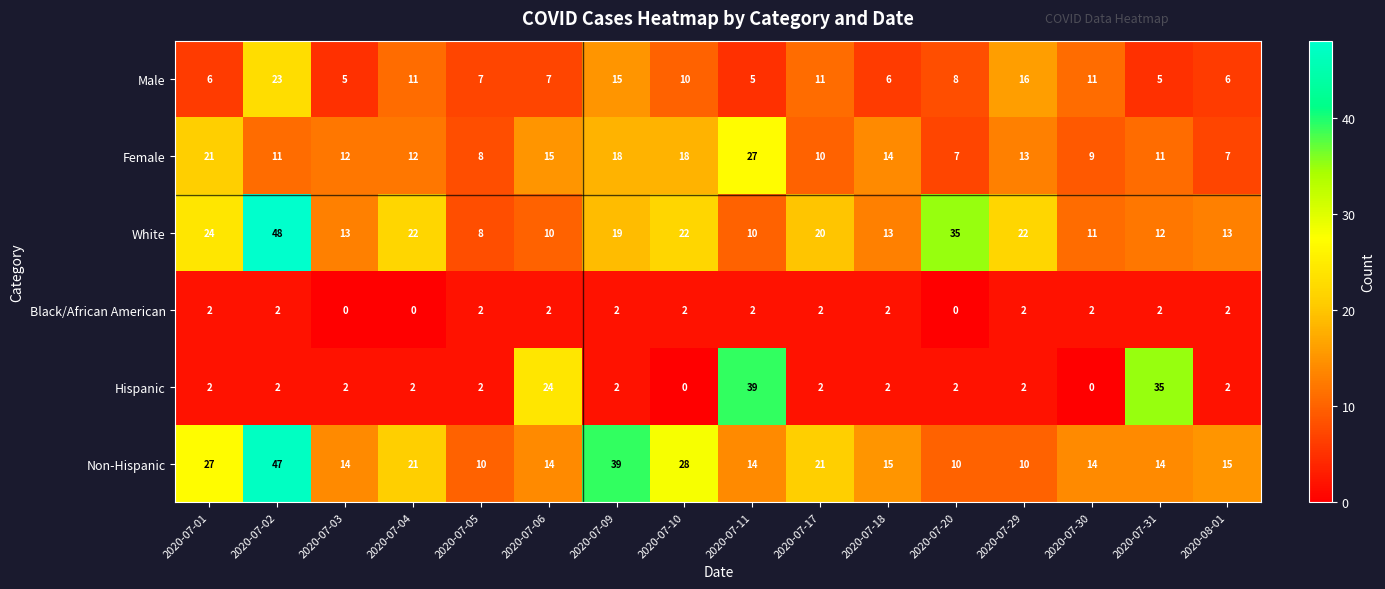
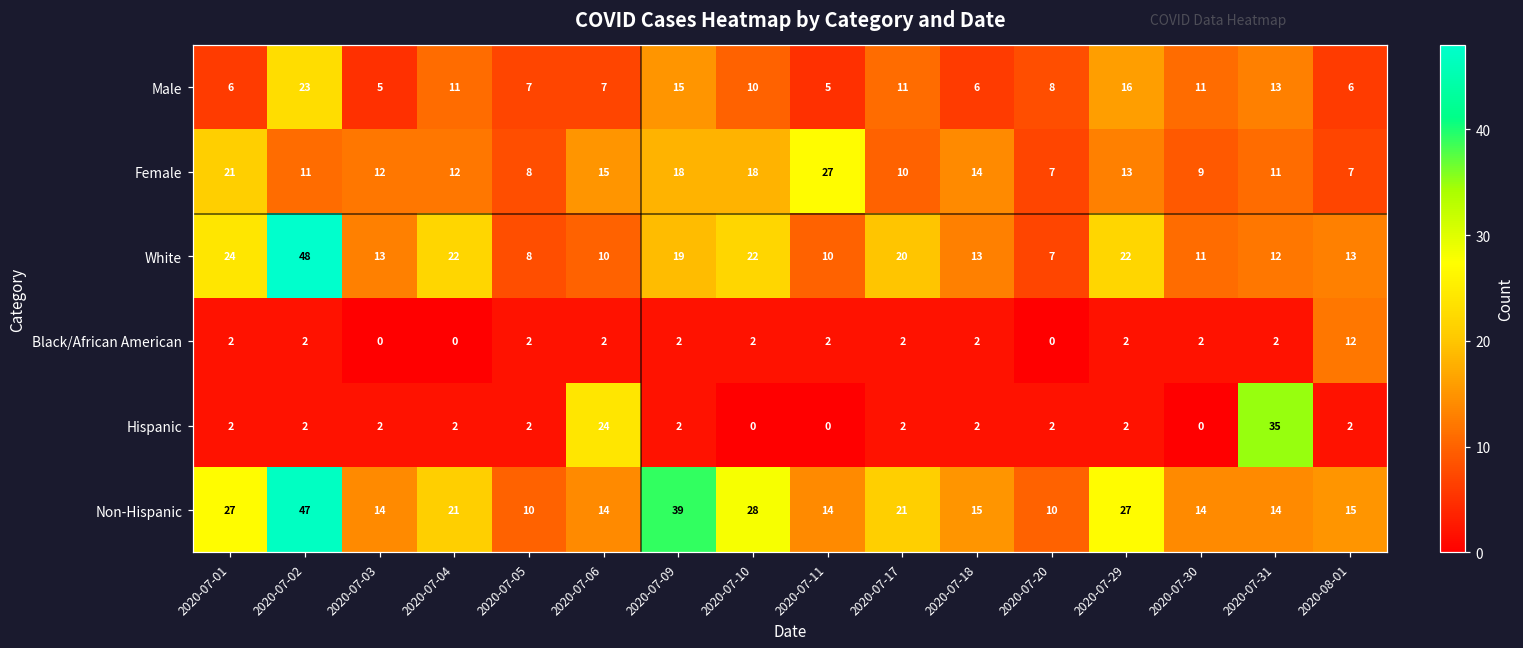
Male, 2020-07-31: 5 -> 13
White, 2020-07-20: 35 -> 7
Black/African American, 2020-08-01: 2 -> 12
Hispanic, 2020-07-11: 39 -> 0
Non-Hispanic, 2020-07-29: 10 -> 27
